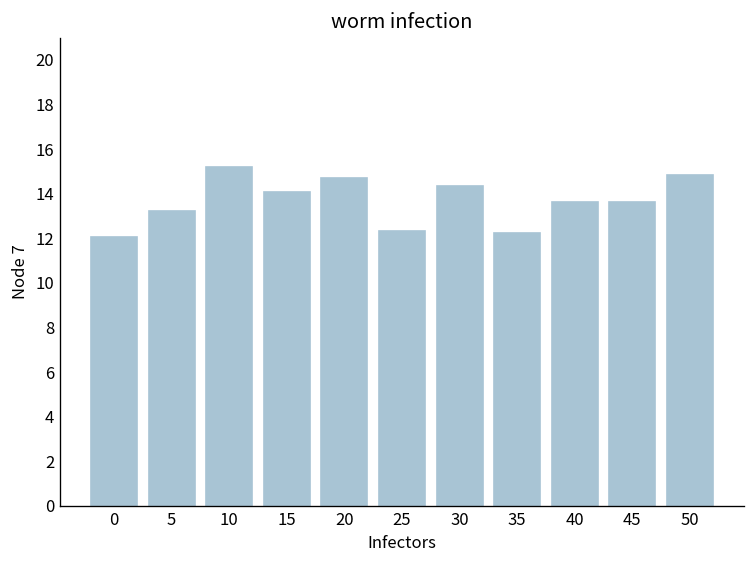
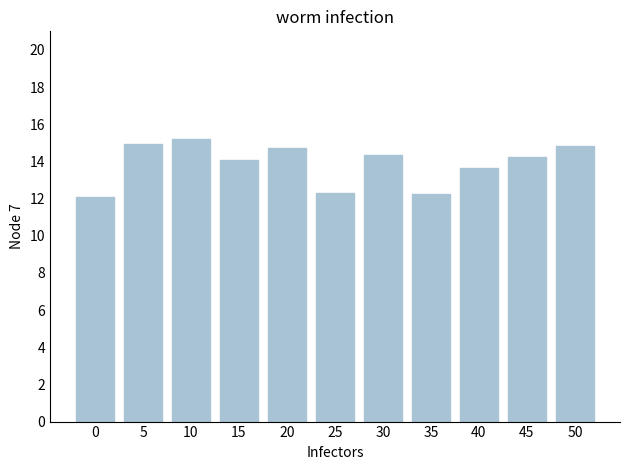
5: 13.2 -> 14.9
45: 13.6 -> 14.2
